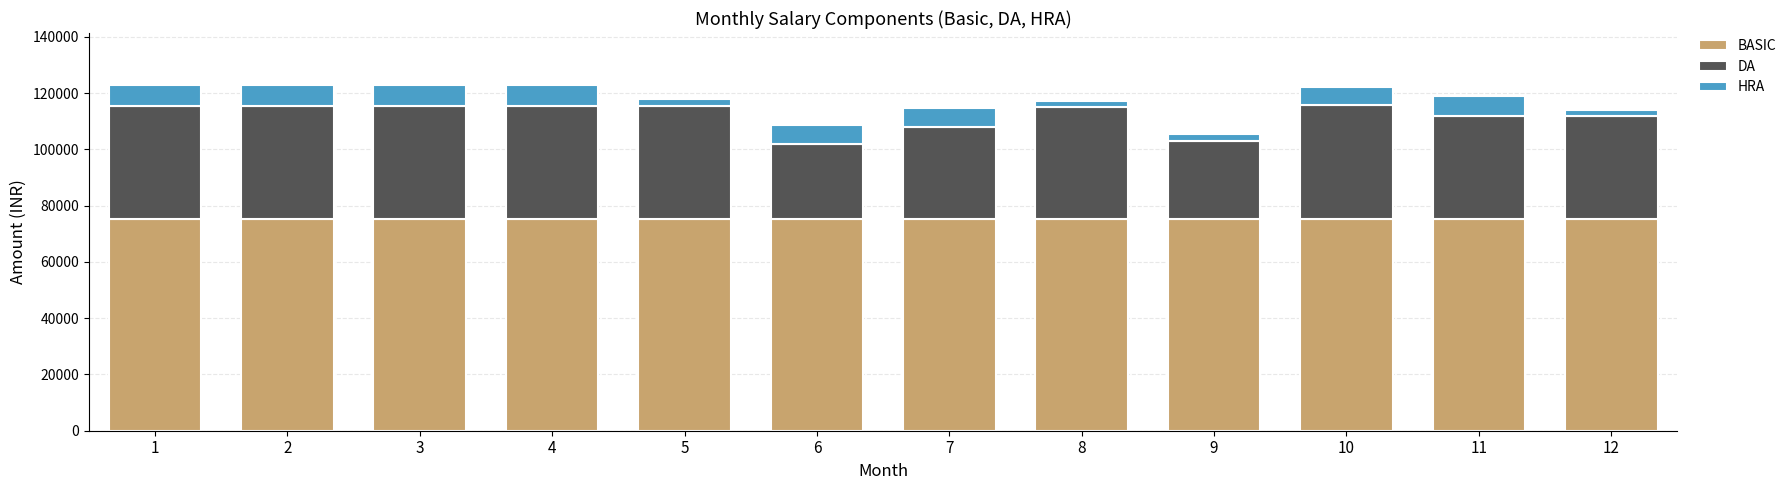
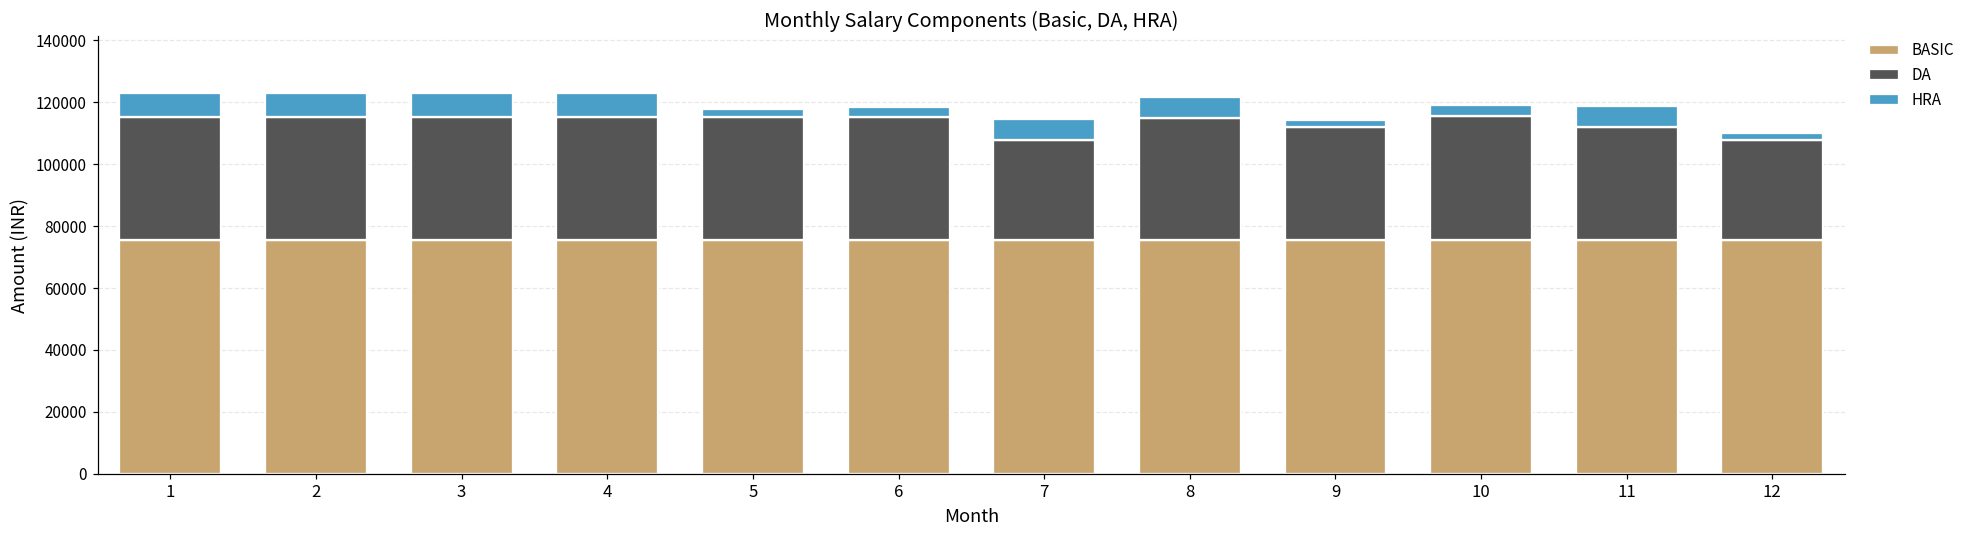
DA, 6: 27000 -> 40000
HRA, 6: 7000 -> 3000
HRA, 8: 2000 -> 7000
DA, 9: 28000 -> 37000
HRA, 10: 7000 -> 3000
DA, 12: 37000 -> 33000
